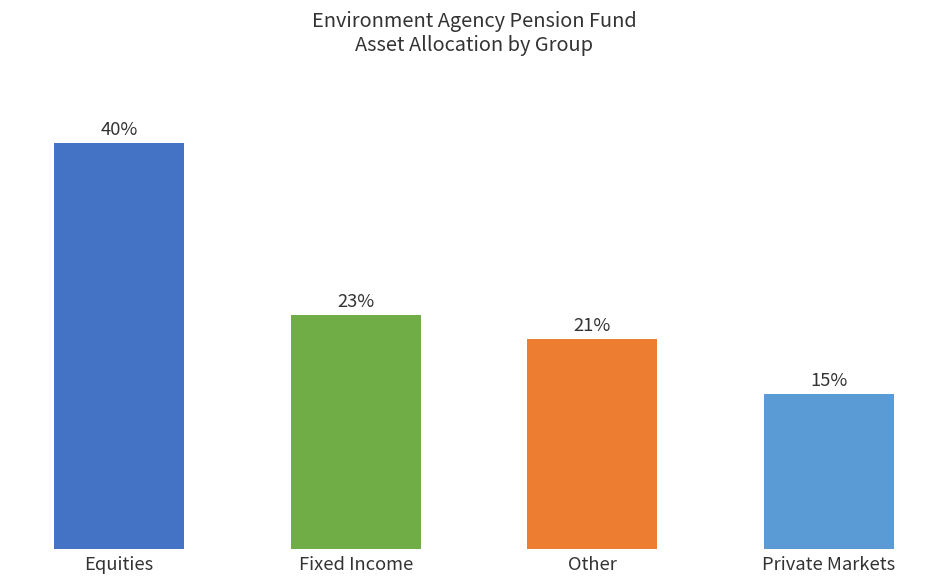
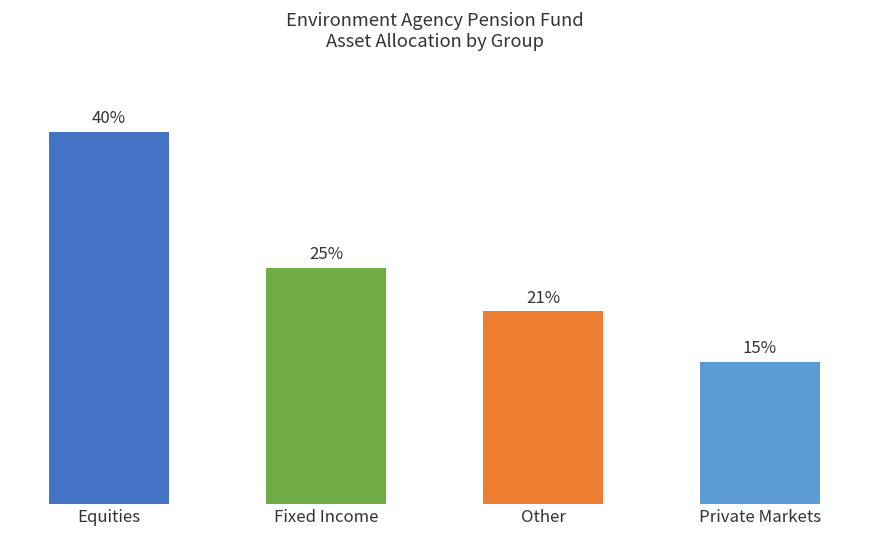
Fixed Income: 23% -> 25%
